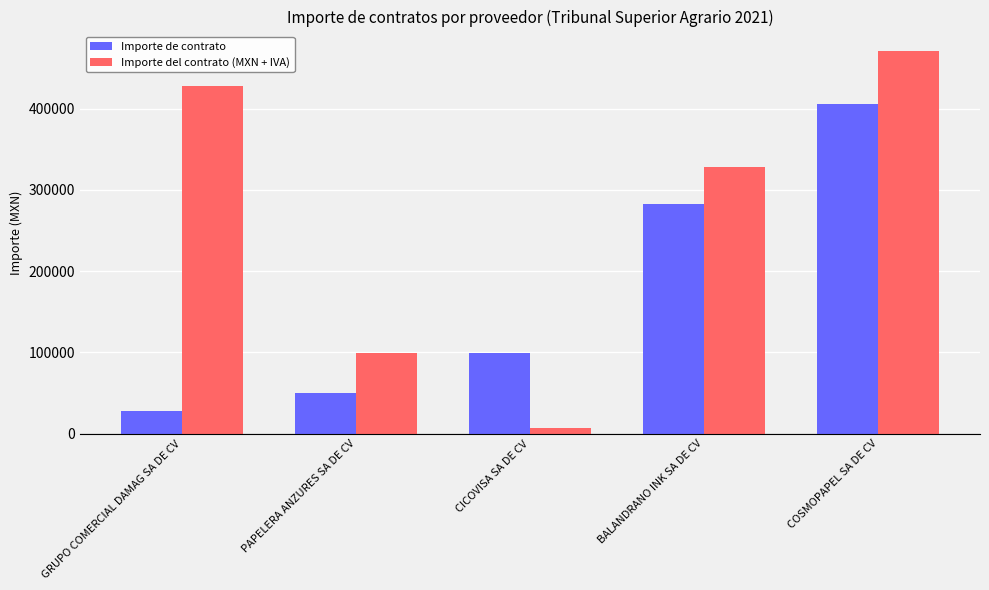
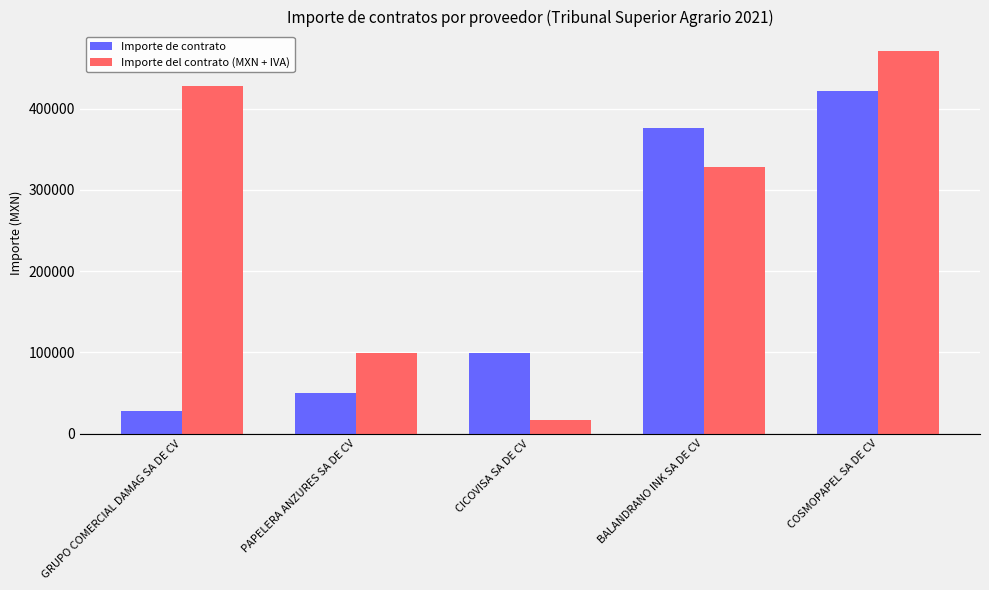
Importe del contrato (MXN + IVA), CICOVISA SA DE CV: 10000 -> 20000
Importe de contrato, BALANDRANO INK SA DE CV: 280000 -> 380000
Importe de contrato, COSMOPAPEL SA DE CV: 410000 -> 420000
